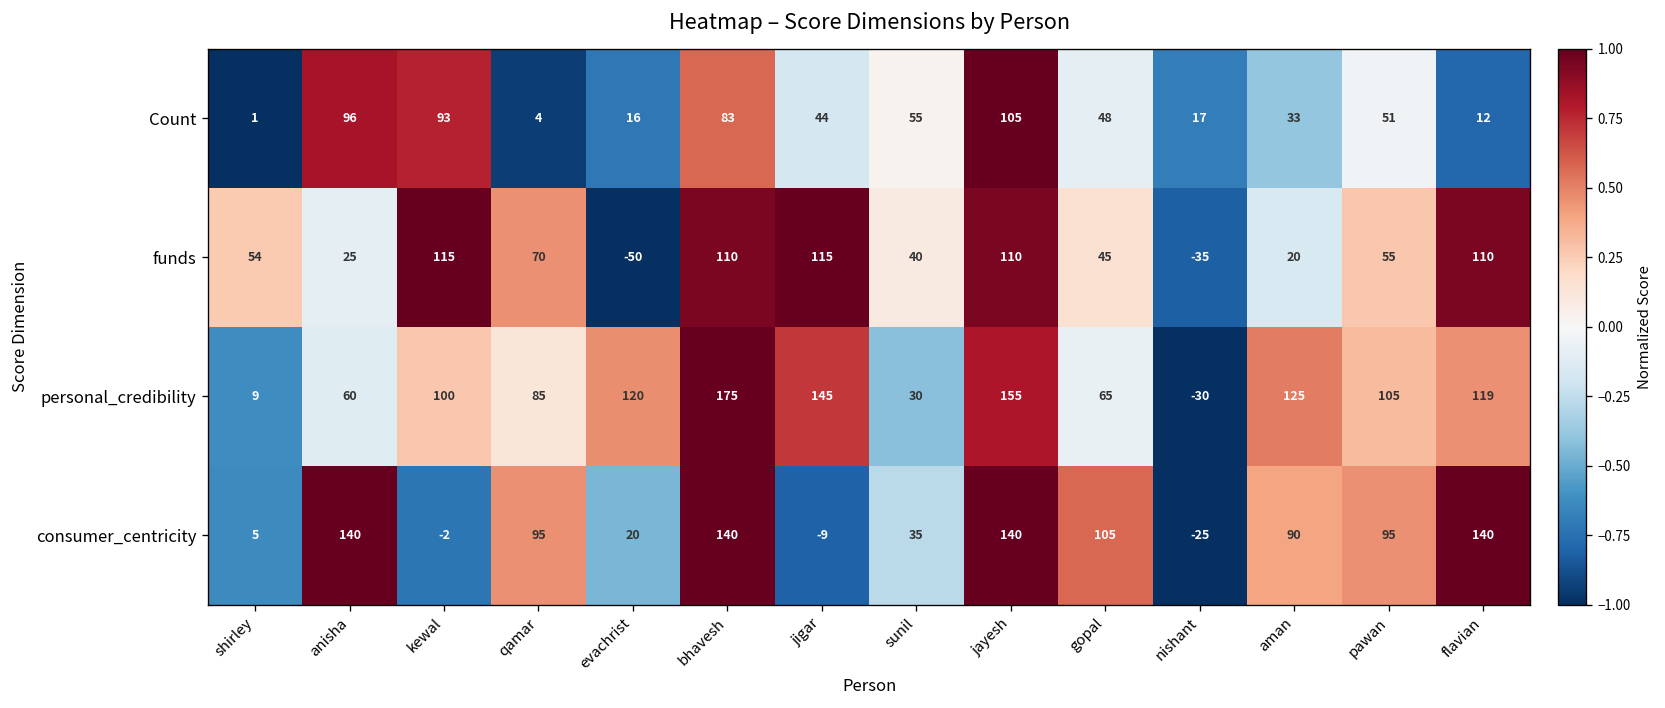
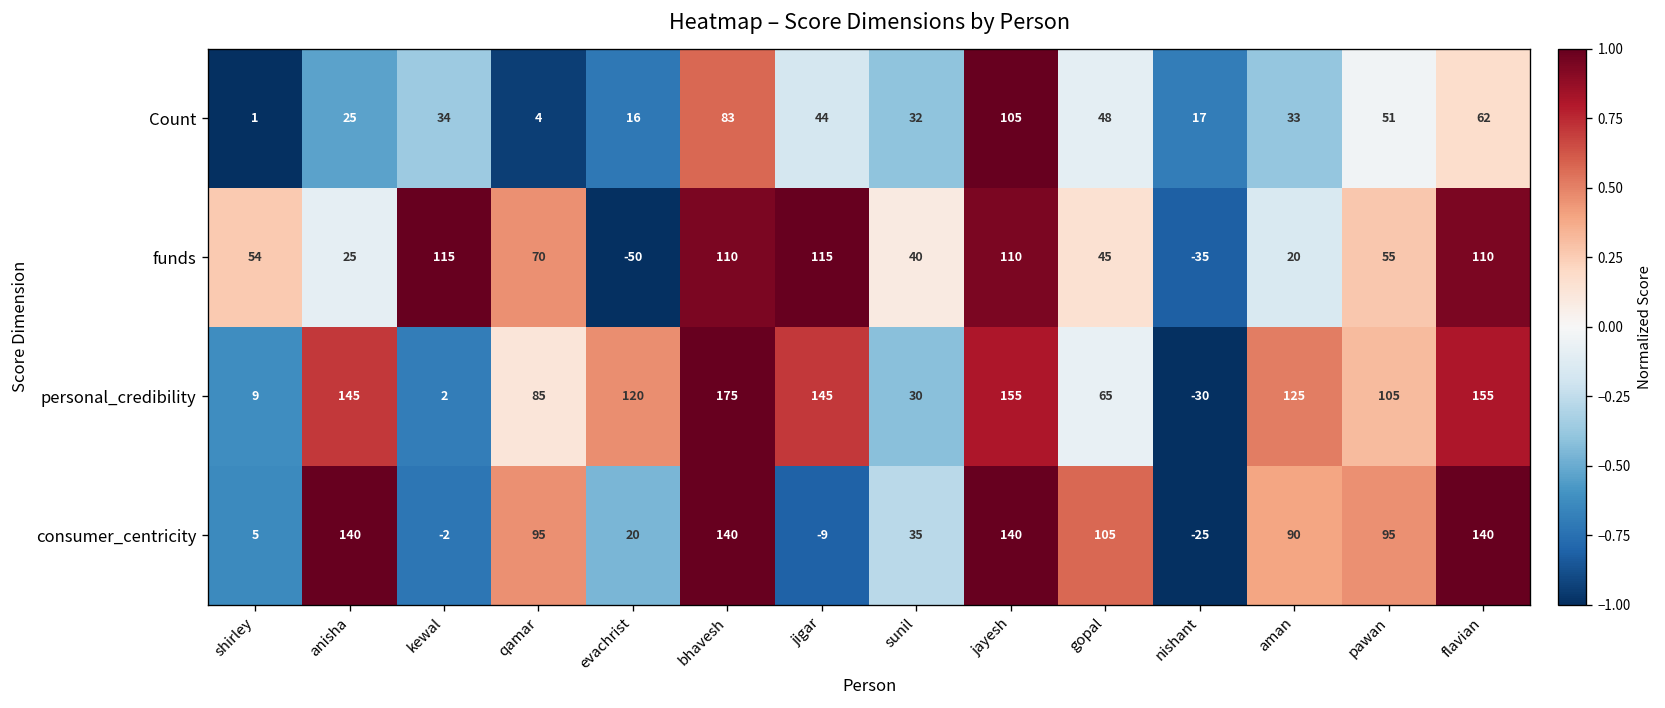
Count, anisha: 96 -> 25
Count, kewal: 93 -> 34
Count, sunil: 55 -> 32
Count, flavian: 12 -> 62
personal_credibility, anisha: 60 -> 145
personal_credibility, kewal: 100 -> 2
personal_credibility, flavian: 119 -> 155
